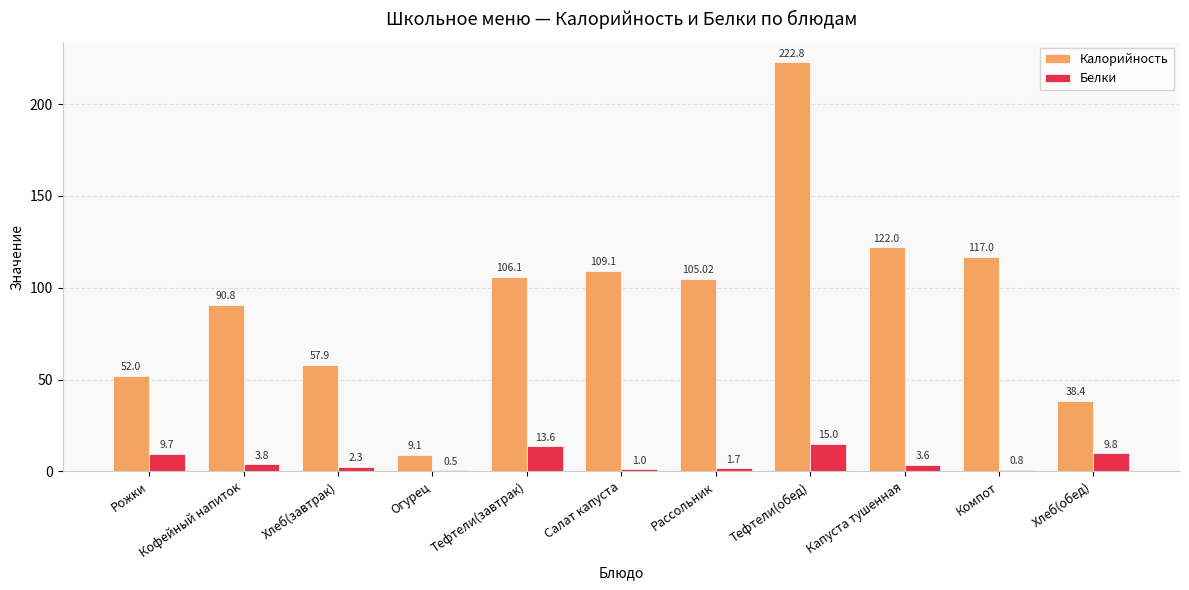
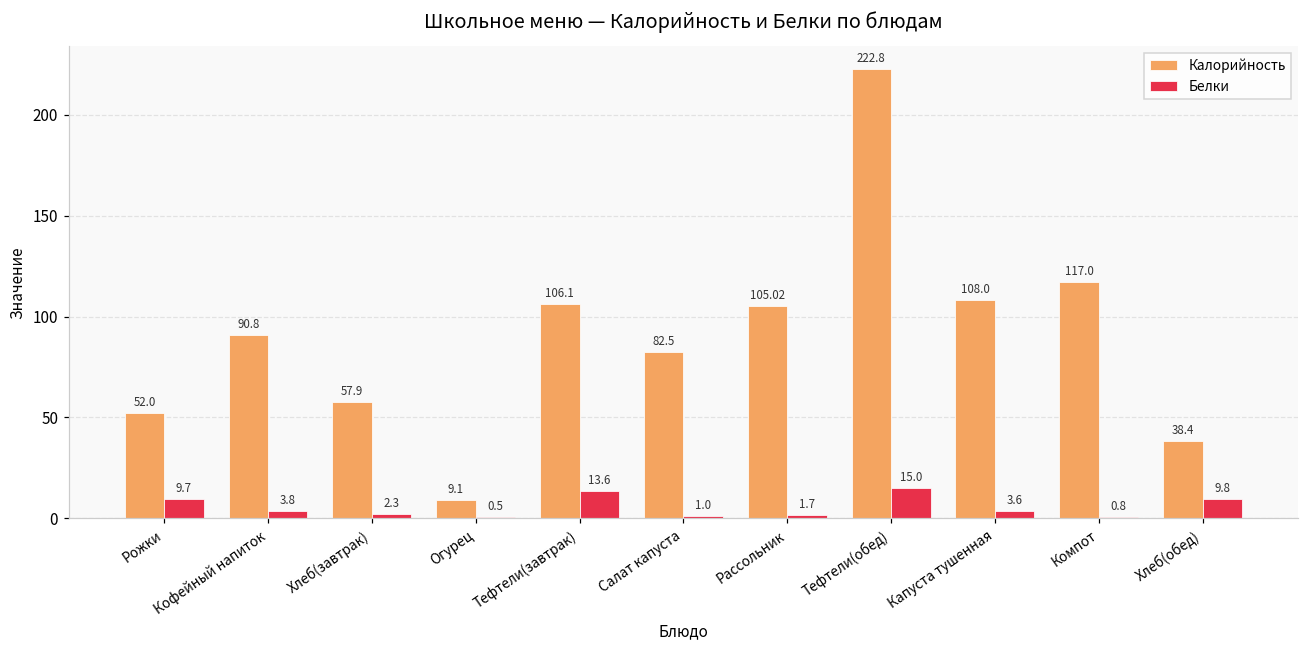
Калорийность, Салат капуста: 109.1 -> 82.5
Калорийность, Капуста тушенная: 122.0 -> 108.0
